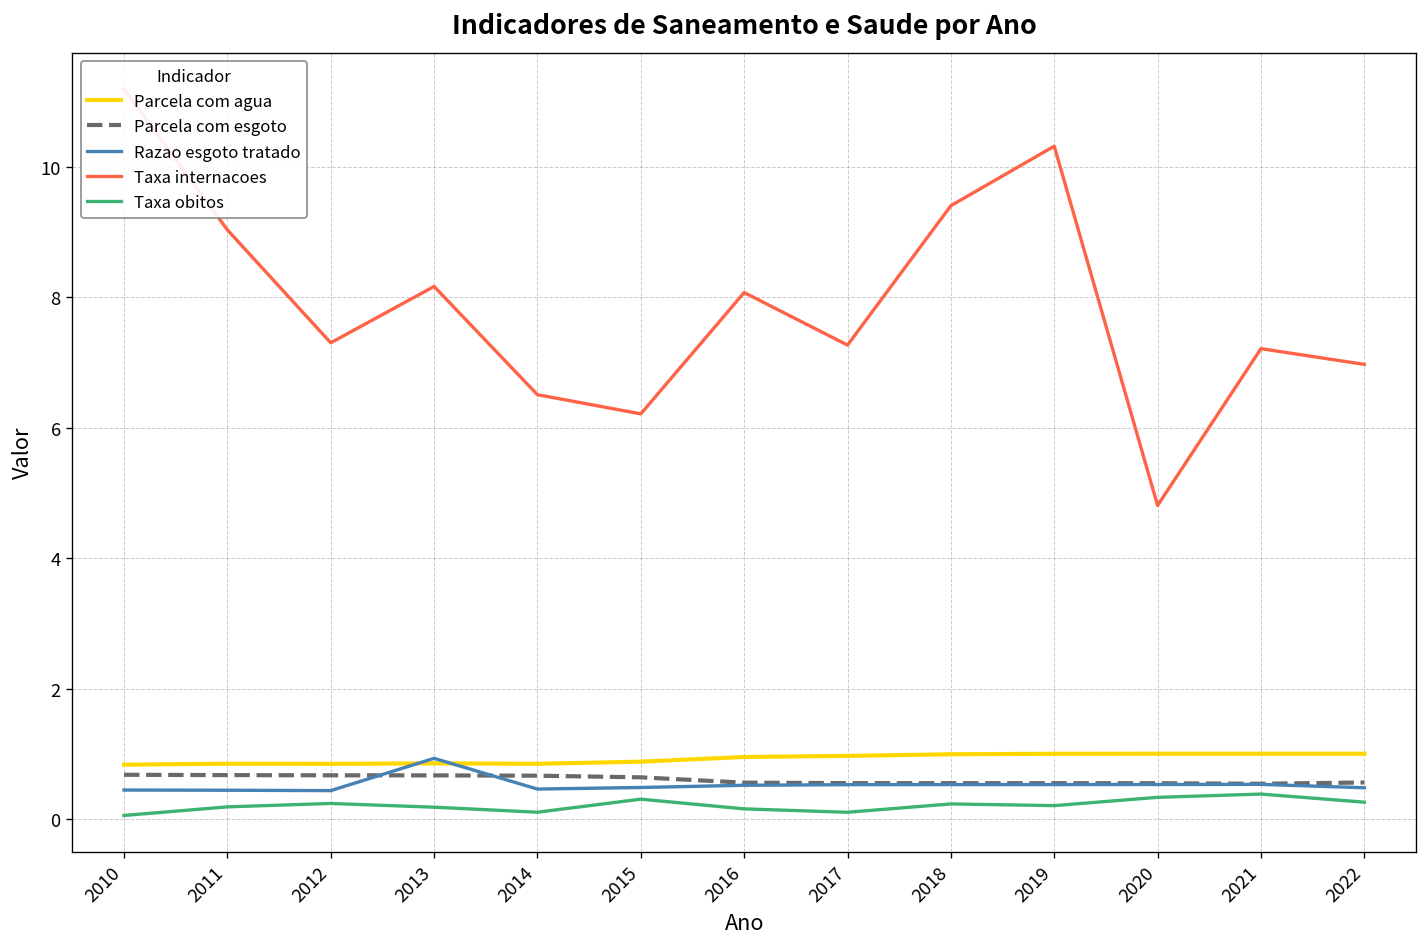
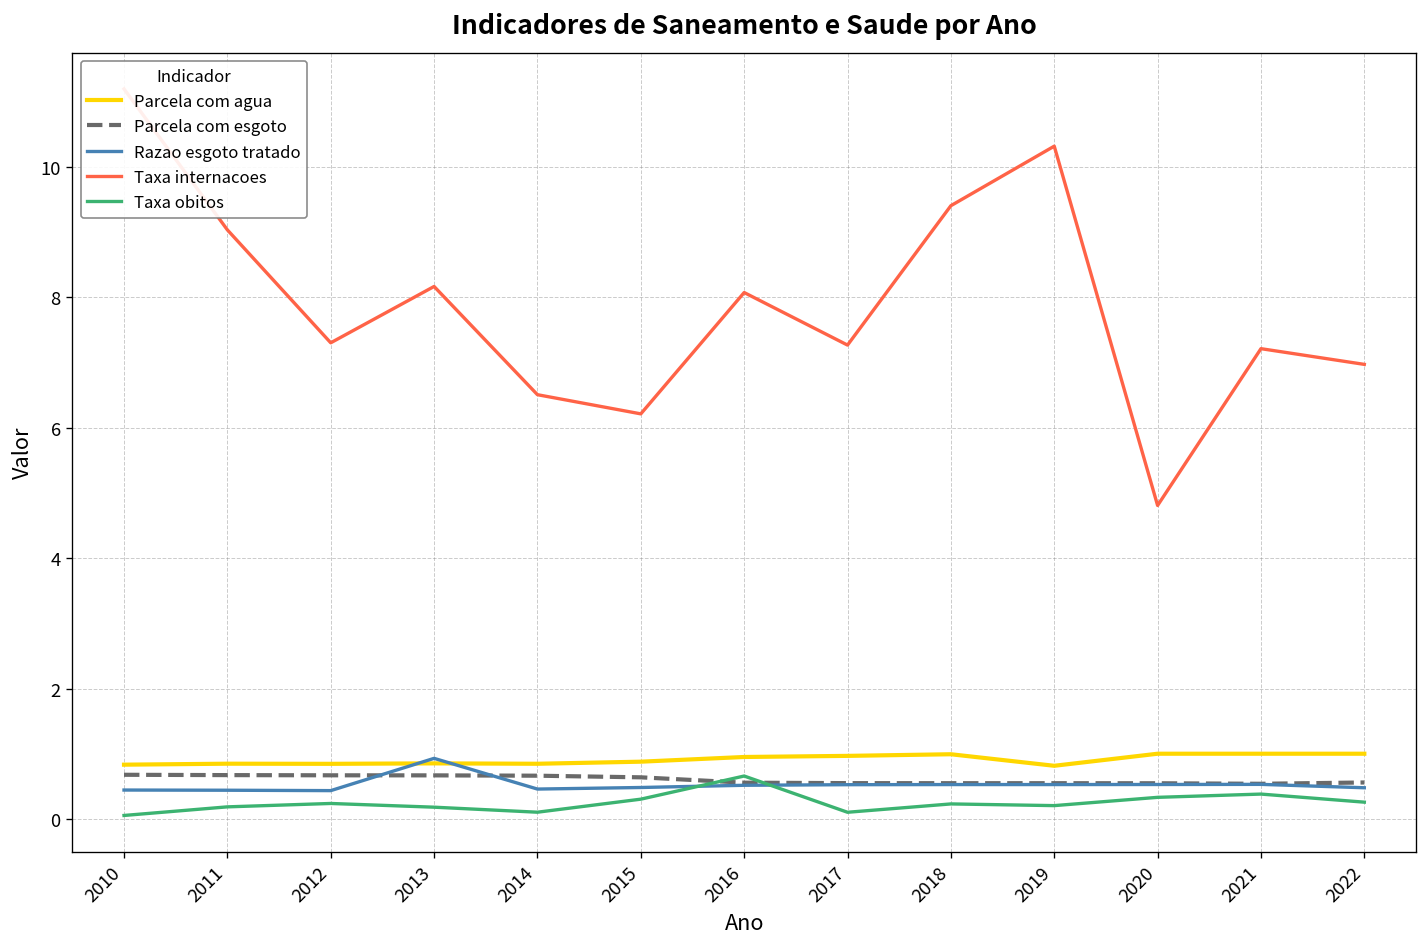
Taxa obitos, 2016: 0.2 -> 0.7
Parcela com agua, 2019: 1.0 -> 0.8
